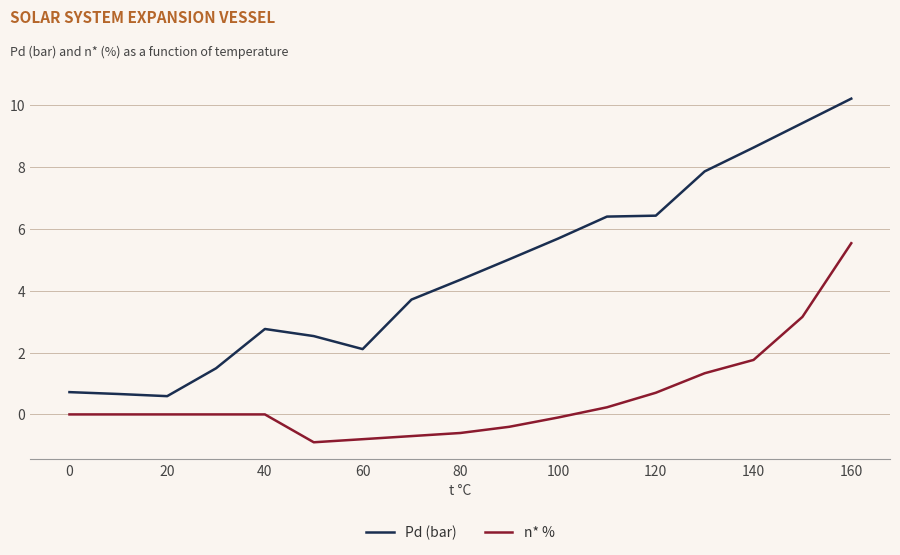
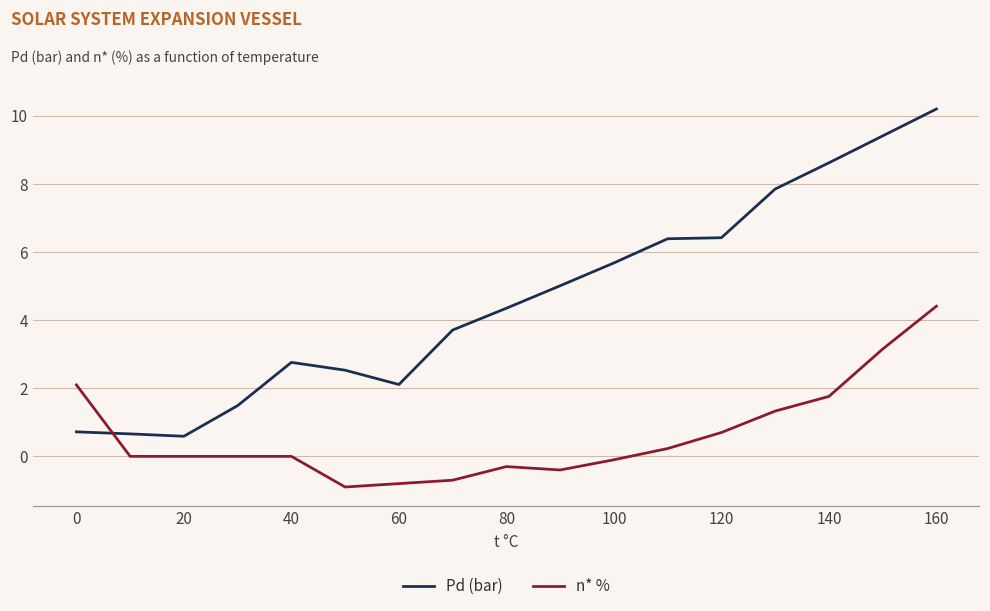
n* %, 0: 0.0 -> 2.1
n* %, 80: -0.6 -> -0.3
n* %, 160: 5.5 -> 4.4
